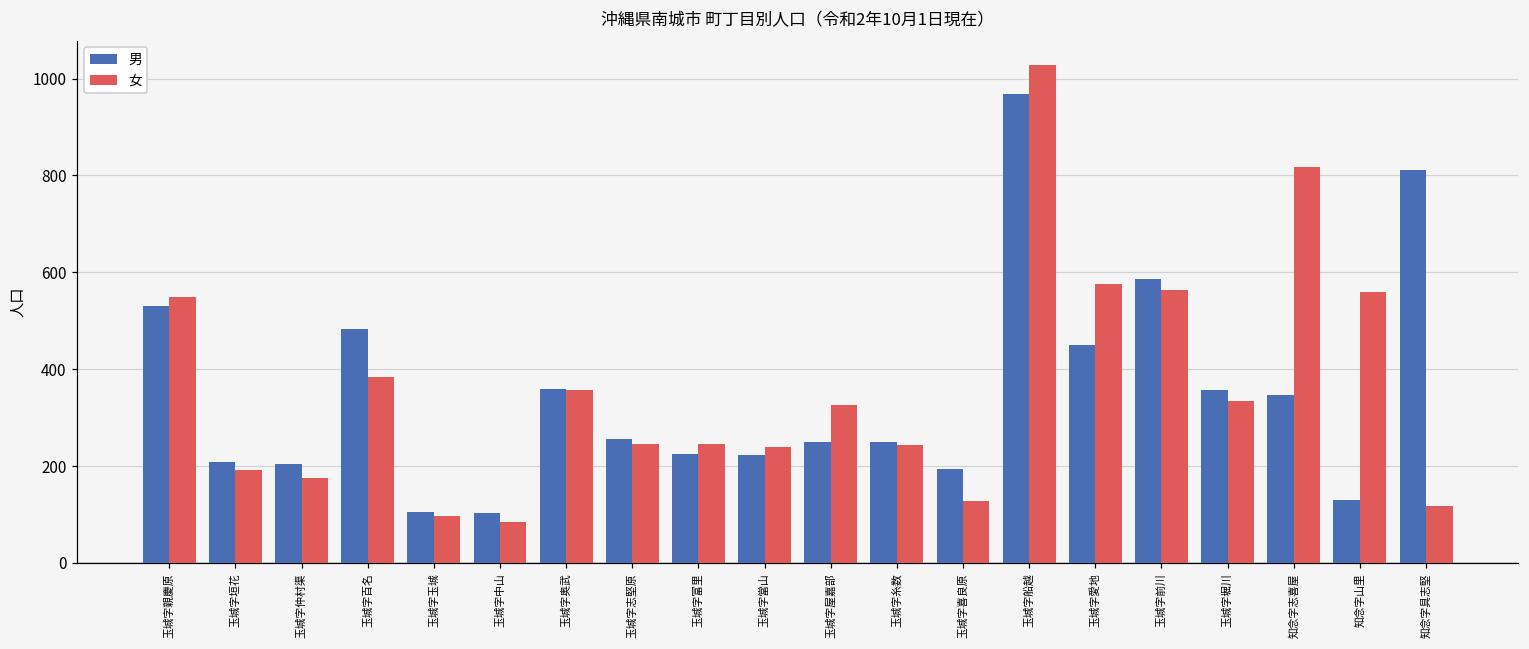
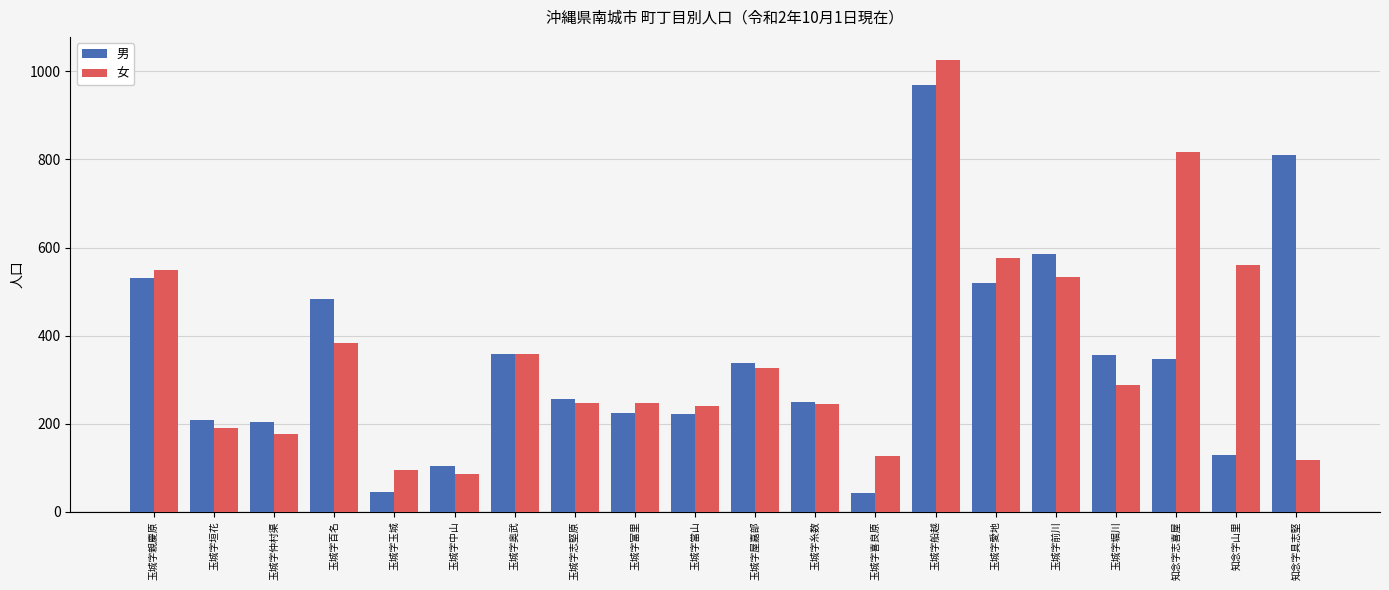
男, 玉城字玉城: 110 -> 50
男, 玉城字屋嘉部: 250 -> 340
男, 玉城字喜良原: 190 -> 40
男, 玉城字愛地: 450 -> 520
女, 玉城字前川: 560 -> 530
女, 玉城字堀川: 340 -> 290
